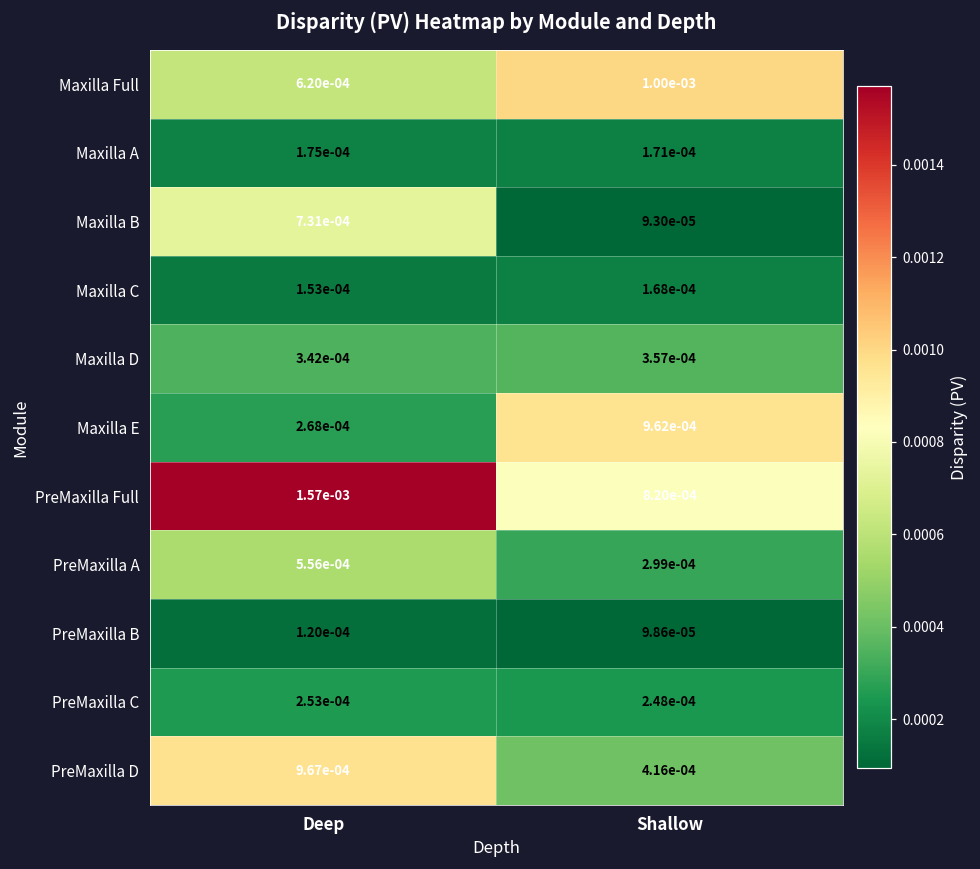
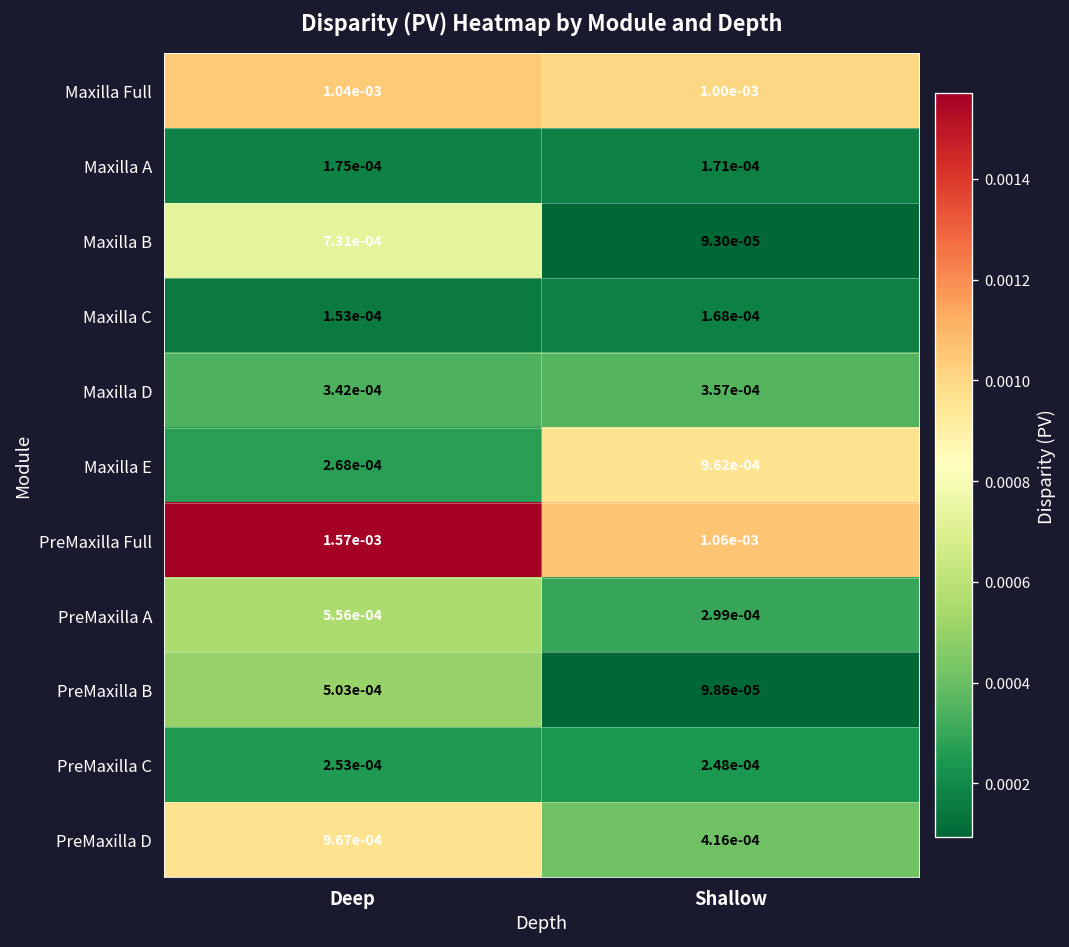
Maxilla Full, Deep: 6.20e-04 -> 1.04e-03
PreMaxilla Full, Shallow: 8.20e-04 -> 1.06e-03
PreMaxilla B, Deep: 1.20e-04 -> 5.03e-04
